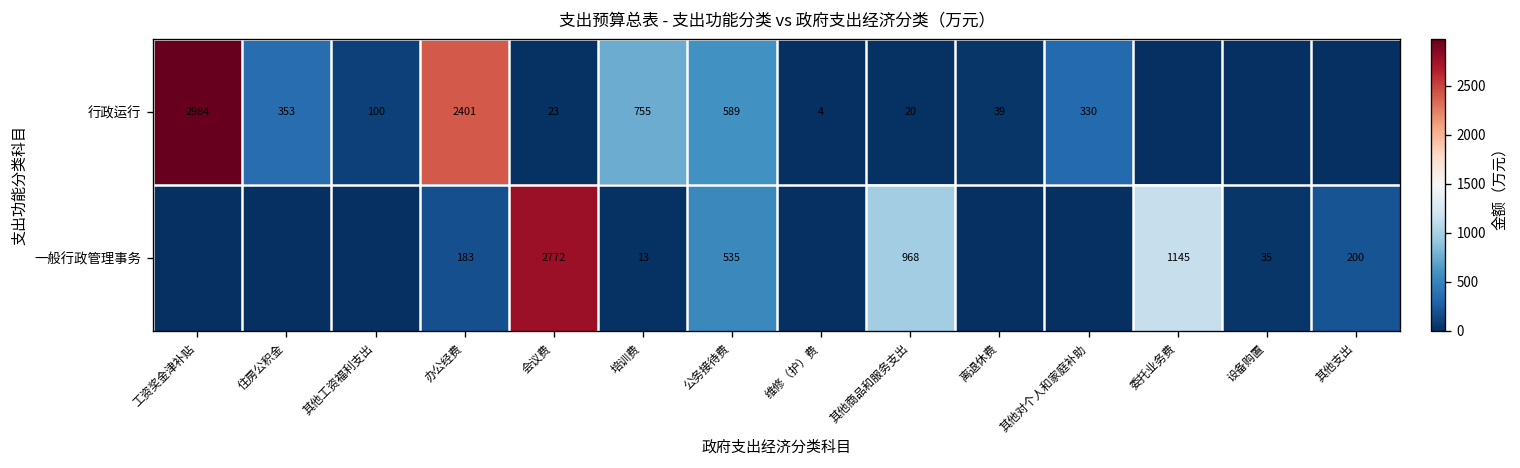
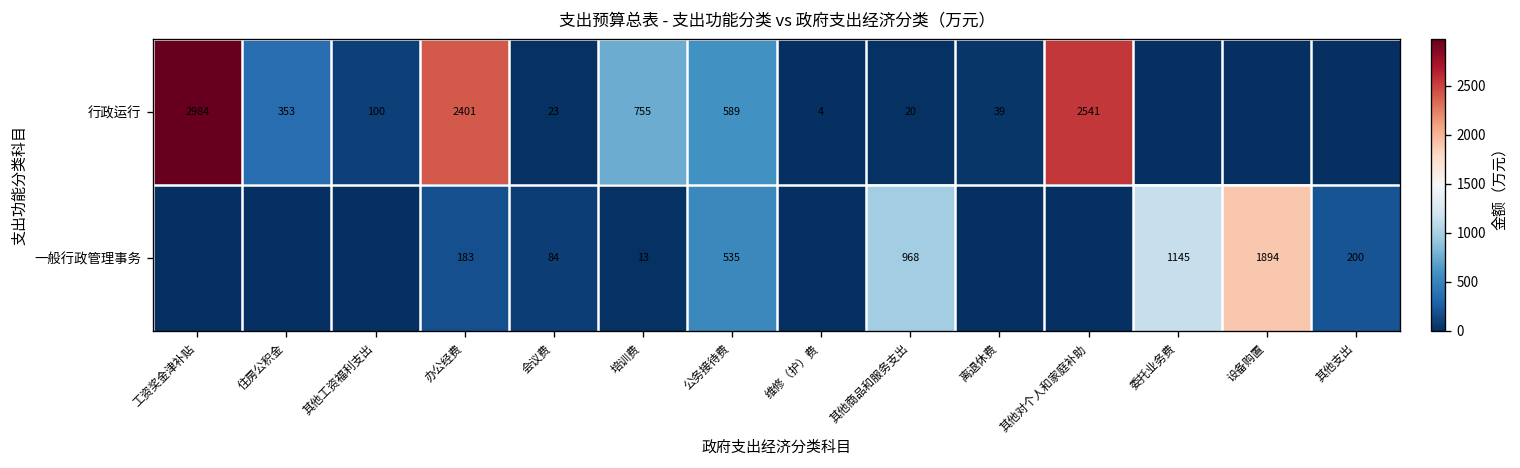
行政运行, 其他对个人和家庭补助: 330 -> 2541
一般行政管理事务, 会议费: 2772 -> 84
一般行政管理事务, 设备购置: 35 -> 1894
